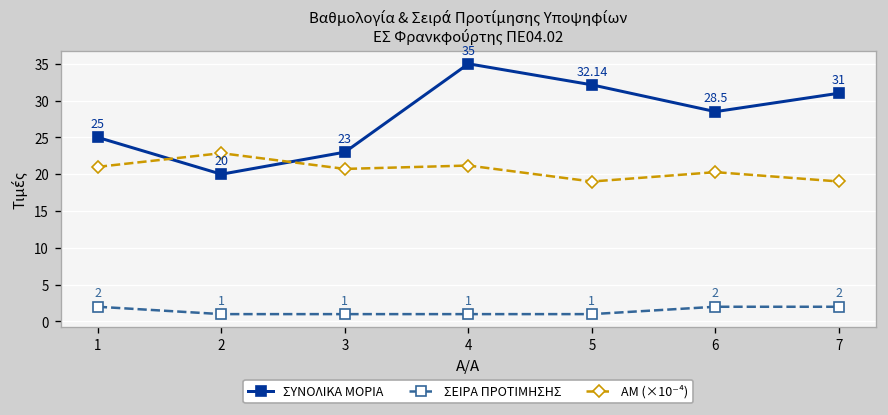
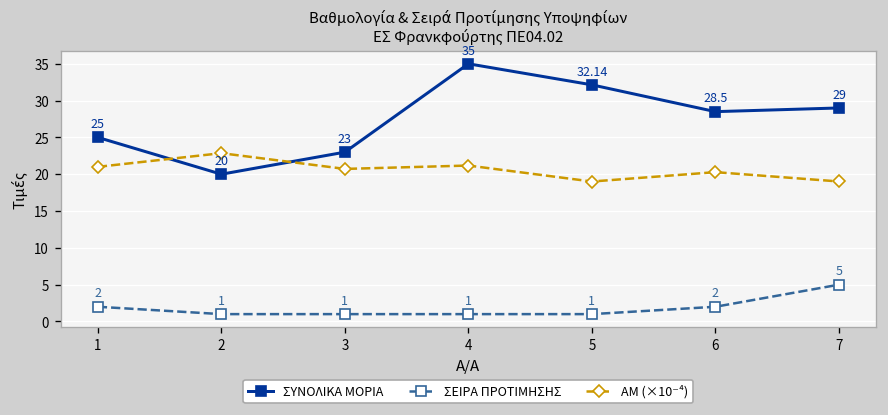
ΣΥΝΟΛΙΚΑ ΜΟΡΙΑ, 7: 31 -> 29
ΣΕΙΡΑ ΠΡΟΤΙΜΗΣΗΣ, 7: 2 -> 5
